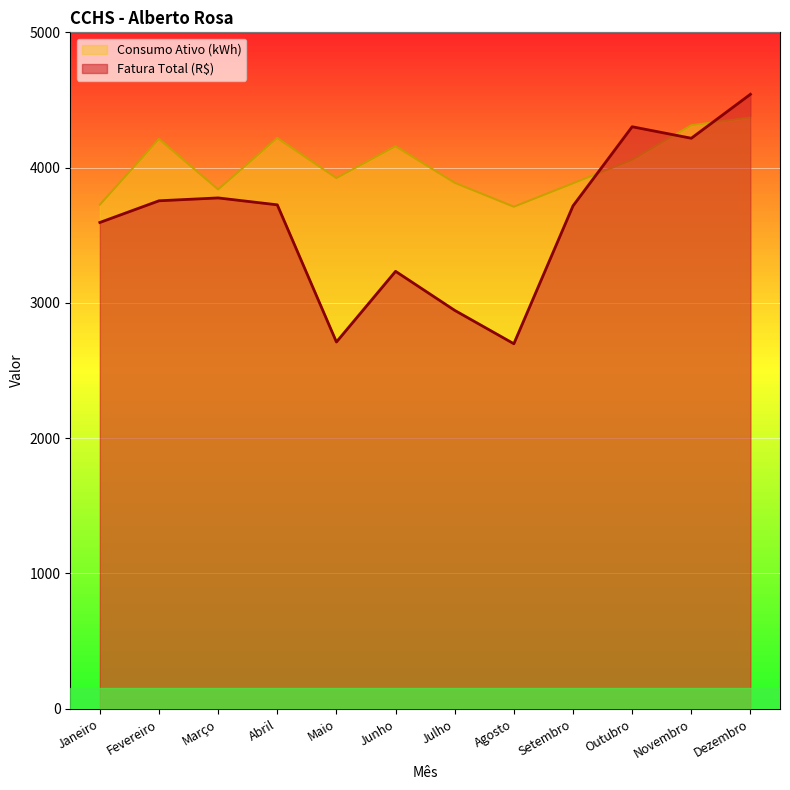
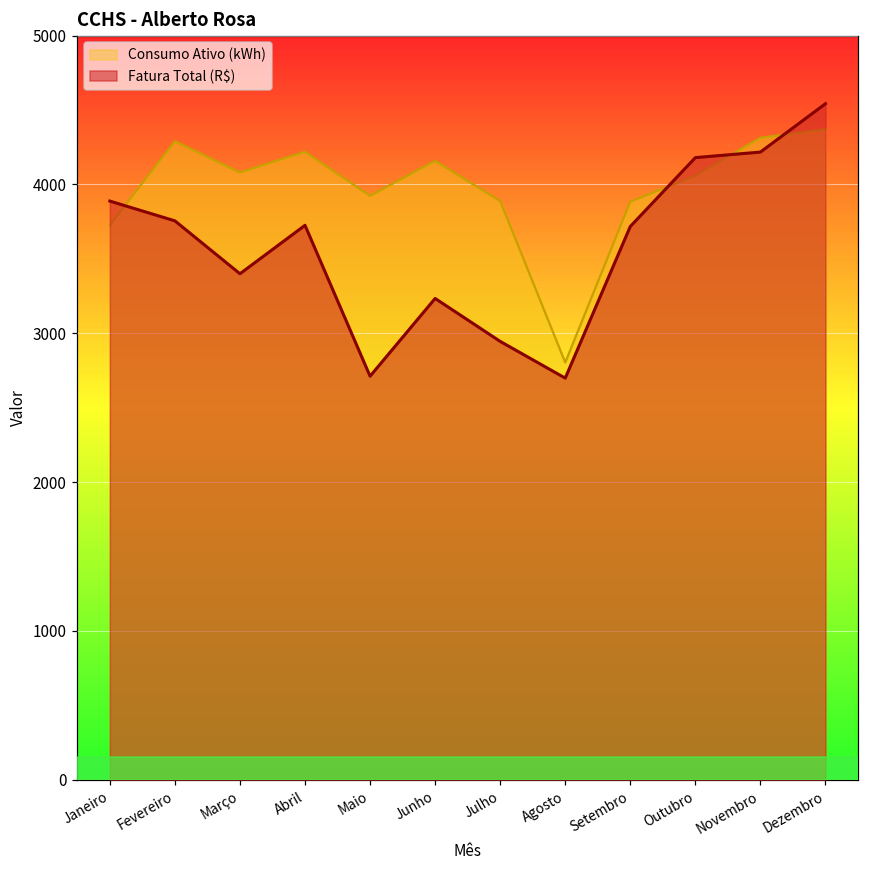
Fatura Total (R$), Janeiro: 3590 -> 3890
Consumo Ativo (kWh), Fevereiro: 4210 -> 4290
Consumo Ativo (kWh), Março: 3840 -> 4080
Fatura Total (R$), Março: 3780 -> 3400
Consumo Ativo (kWh), Agosto: 3710 -> 2800
Fatura Total (R$), Outubro: 4300 -> 4180
